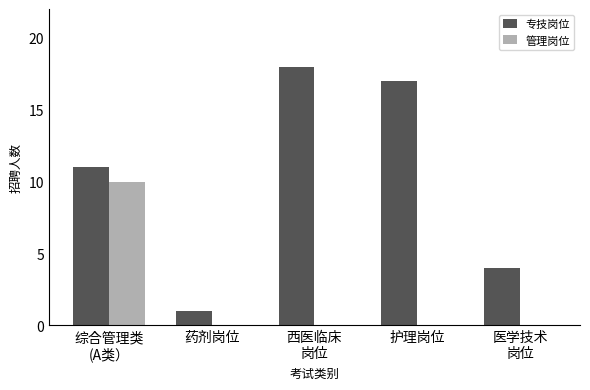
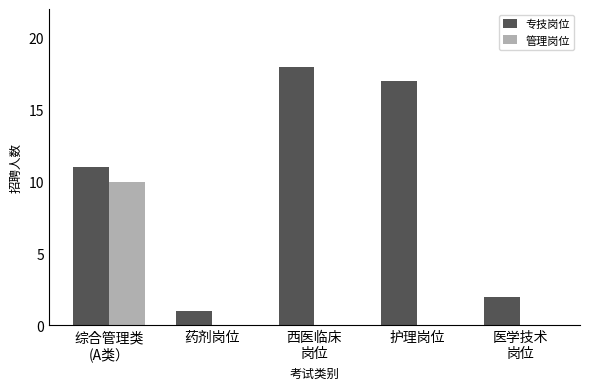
专技岗位, 医学技术 岗位: 4 -> 2
